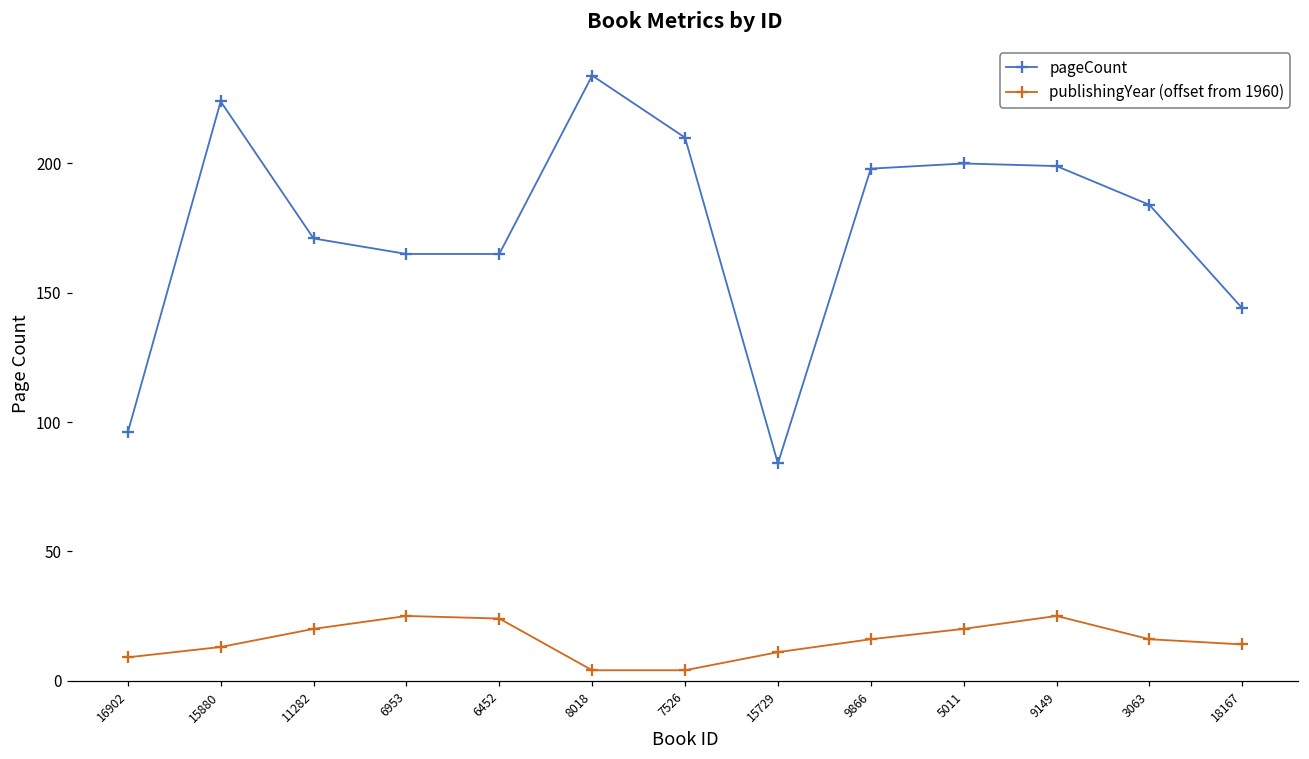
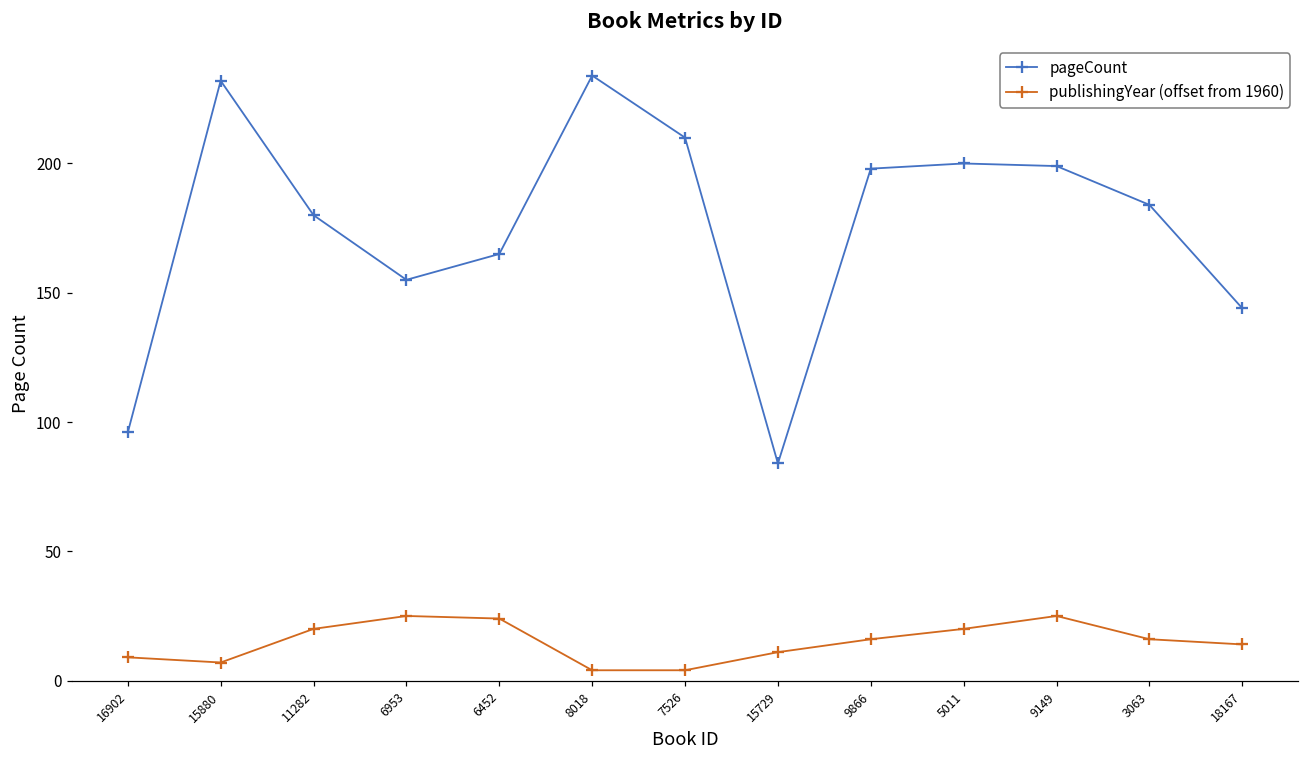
pageCount, 15880: 224 -> 232
publishingYear (offset from 1960), 15880: 13 -> 7
pageCount, 11282: 171 -> 180
pageCount, 6953: 165 -> 155
